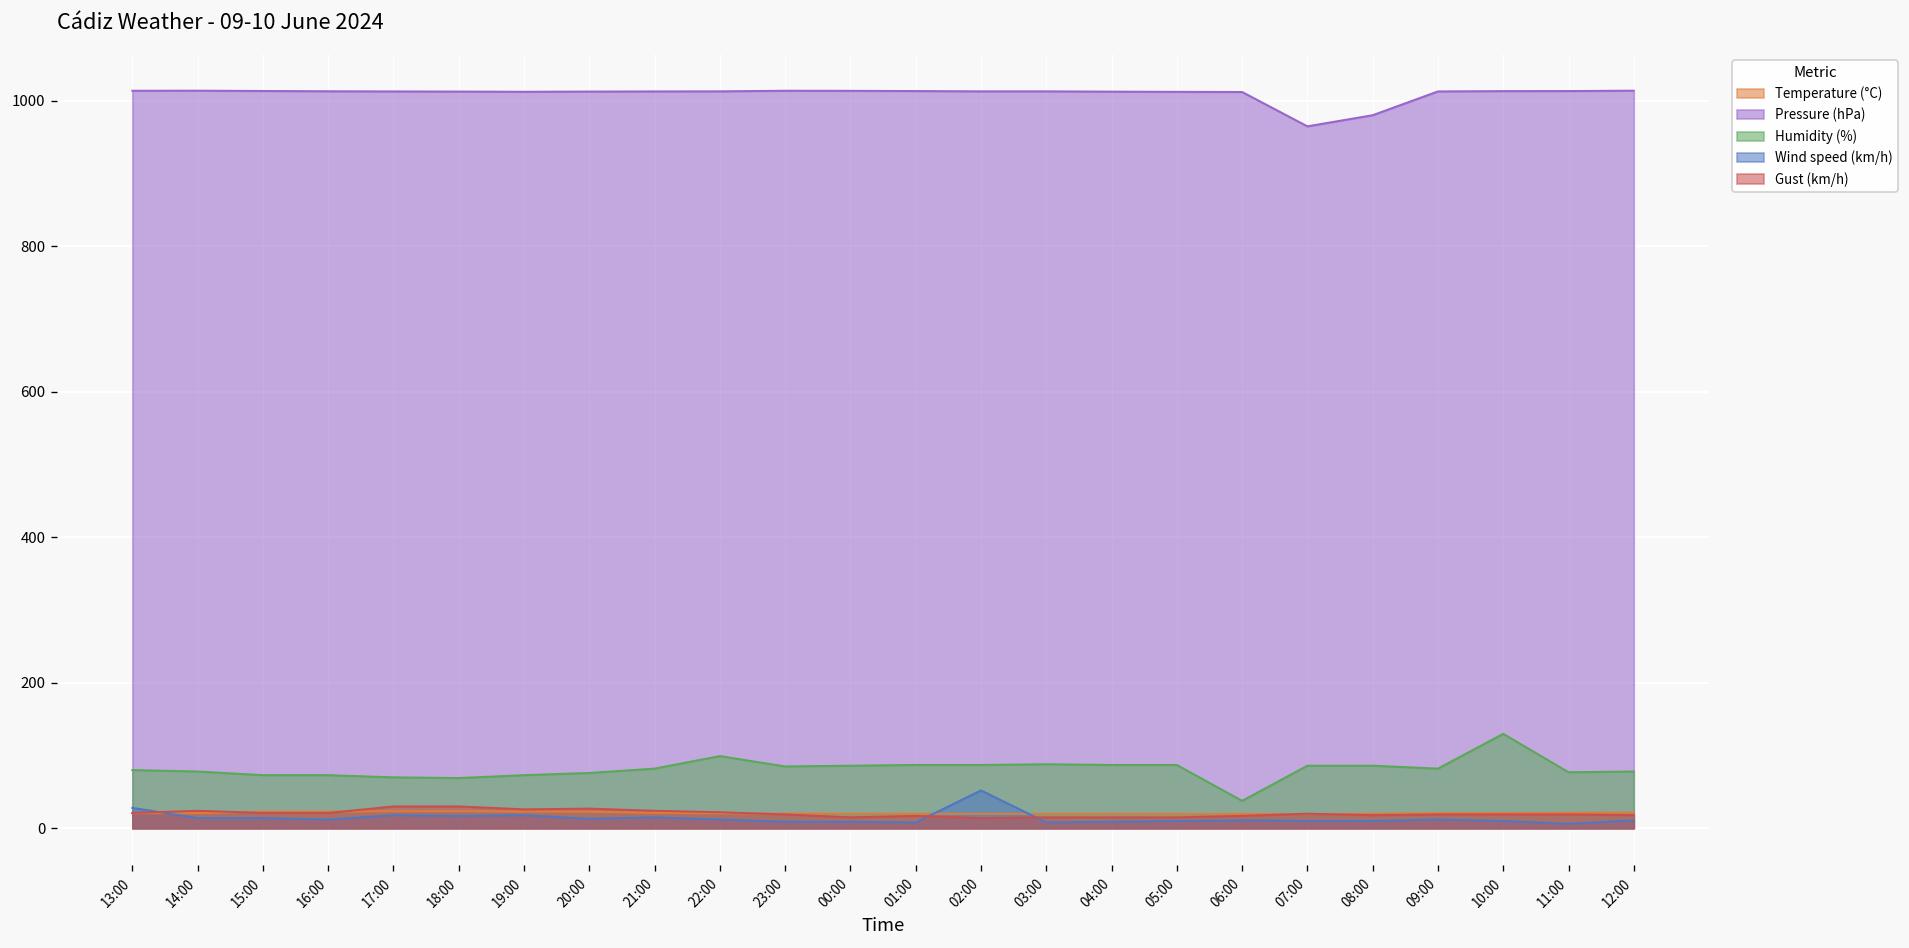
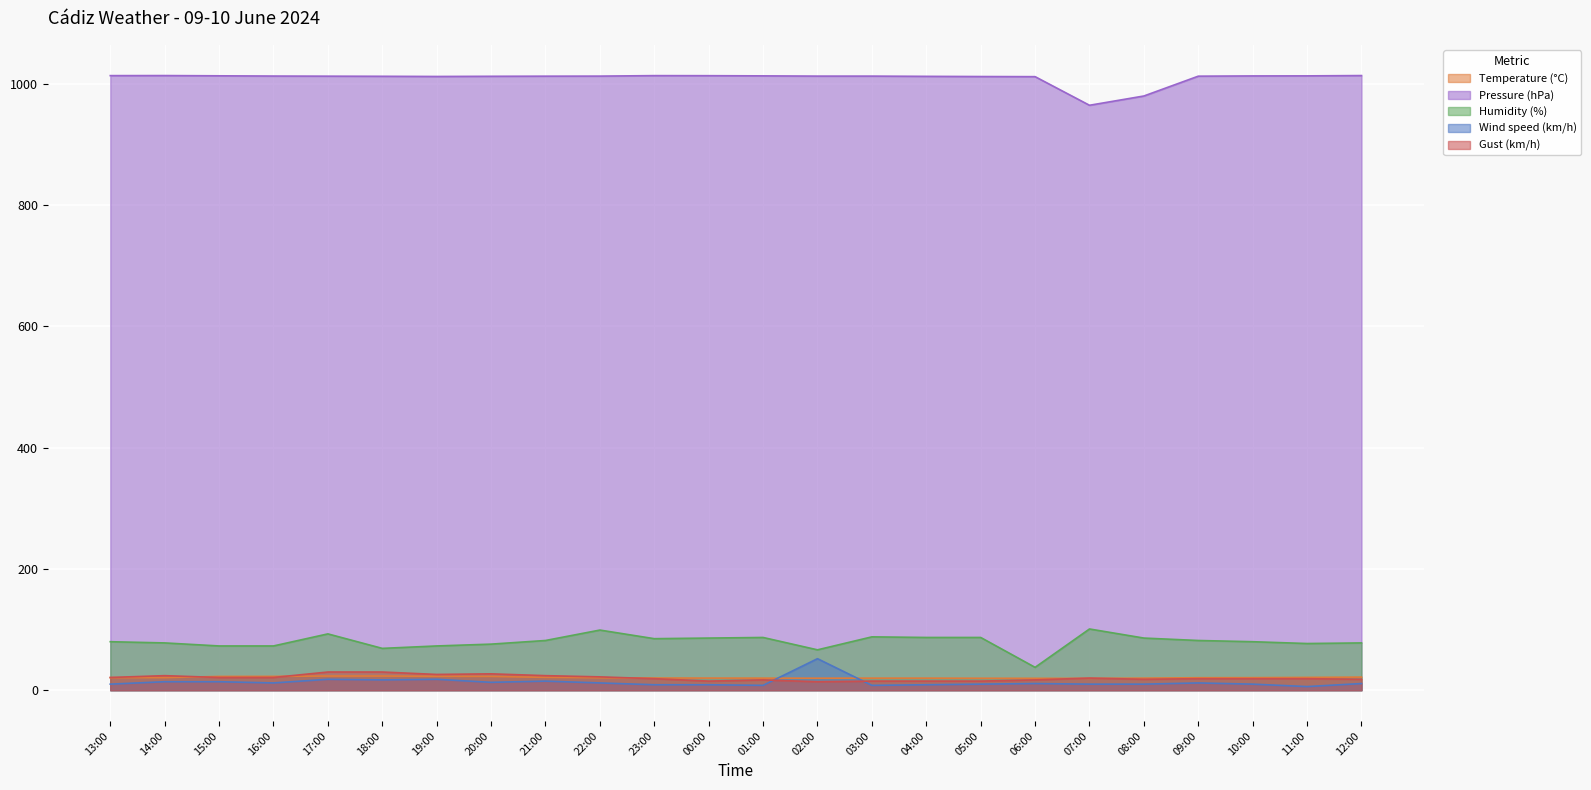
Wind speed (km/h), 13:00: 30 -> 10
Humidity (%), 17:00: 70 -> 90
Humidity (%), 02:00: 90 -> 70
Humidity (%), 07:00: 90 -> 100
Humidity (%), 10:00: 130 -> 80
